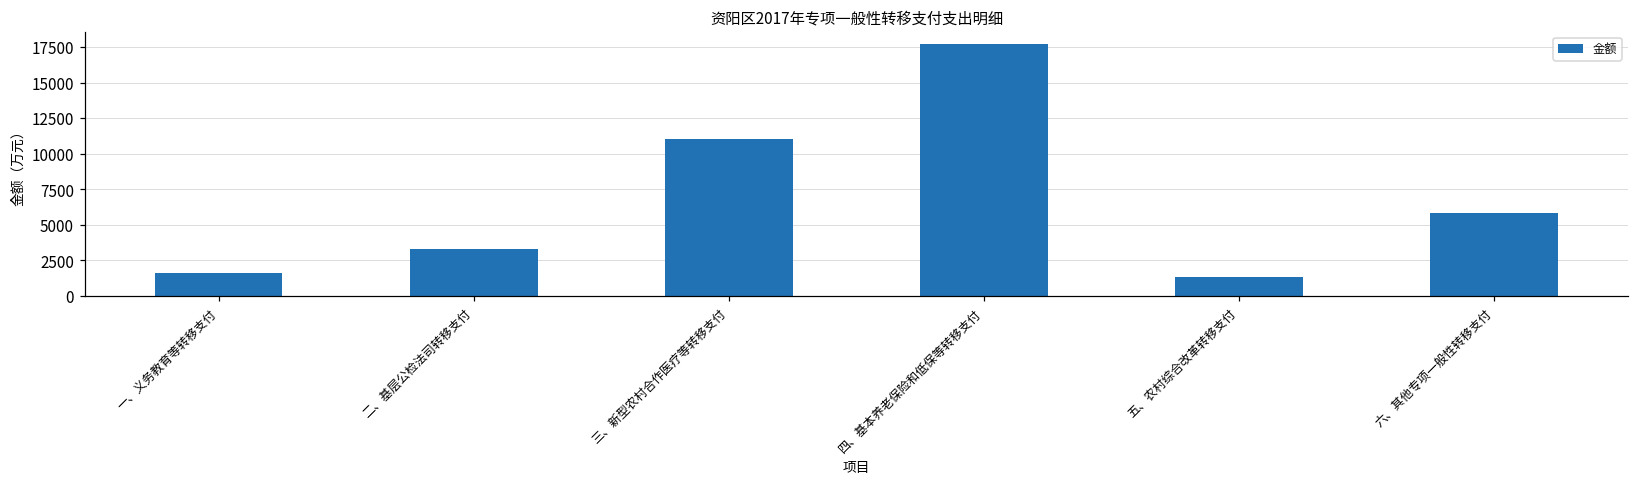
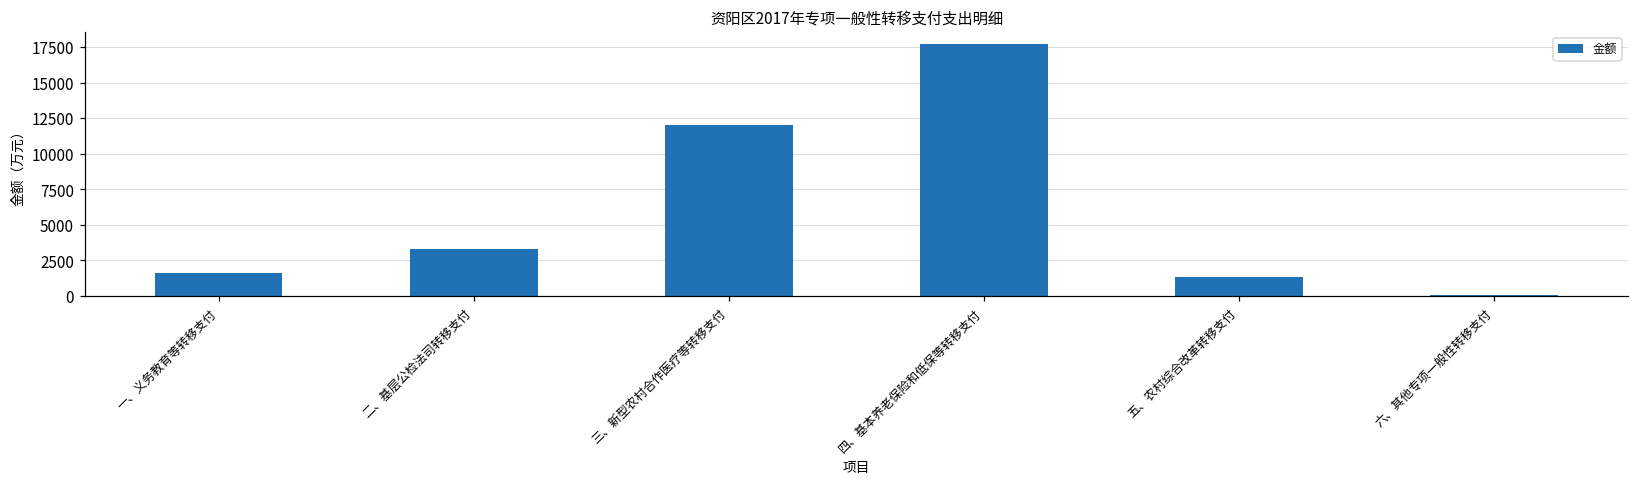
三、新型农村合作医疗等转移支付: 11000 -> 12000
六、其他专项一般性转移支付: 5900 -> 100
